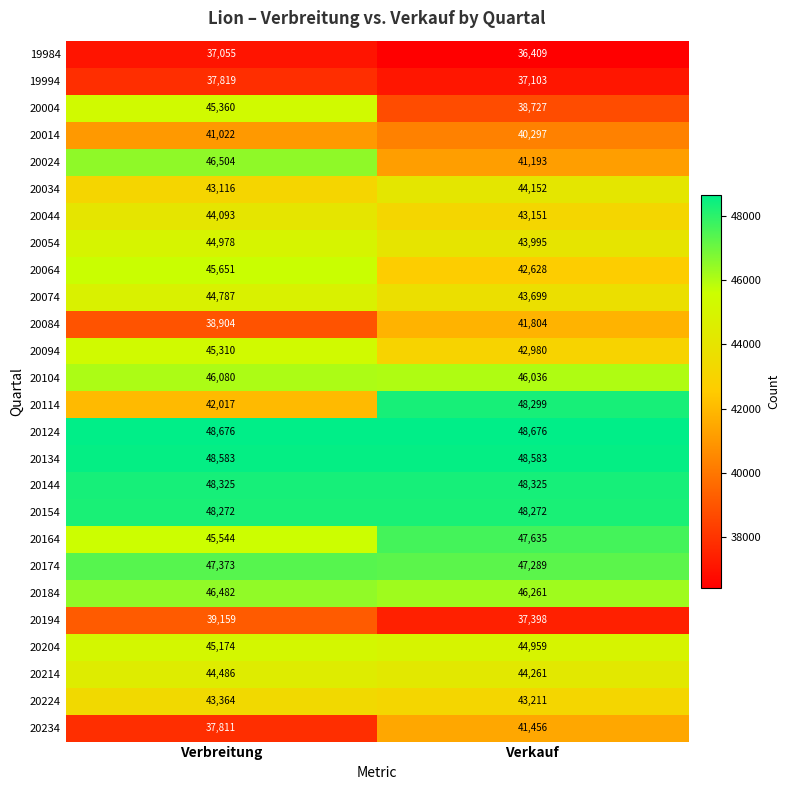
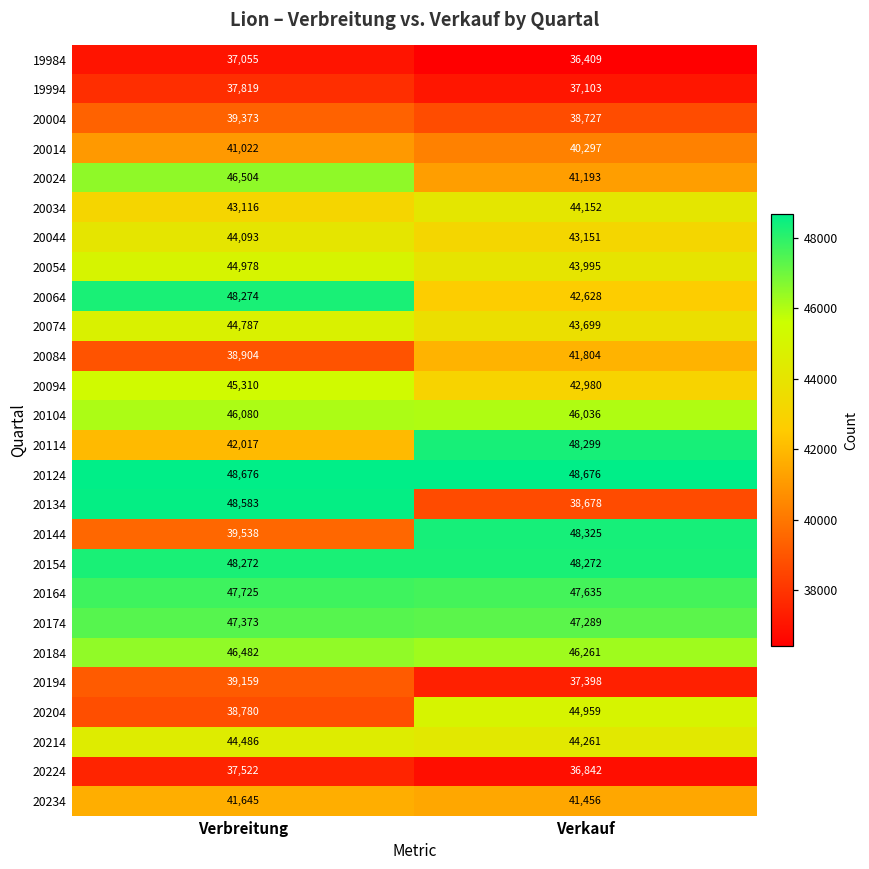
20004, Verbreitung: 45,360 -> 39,373
20064, Verbreitung: 45,651 -> 48,274
20134, Verkauf: 48,583 -> 38,678
20144, Verbreitung: 48,325 -> 39,538
20164, Verbreitung: 45,544 -> 47,725
20204, Verbreitung: 45,174 -> 38,780
20224, Verbreitung: 43,364 -> 37,522
20224, Verkauf: 43,211 -> 36,842
20234, Verbreitung: 37,811 -> 41,645
